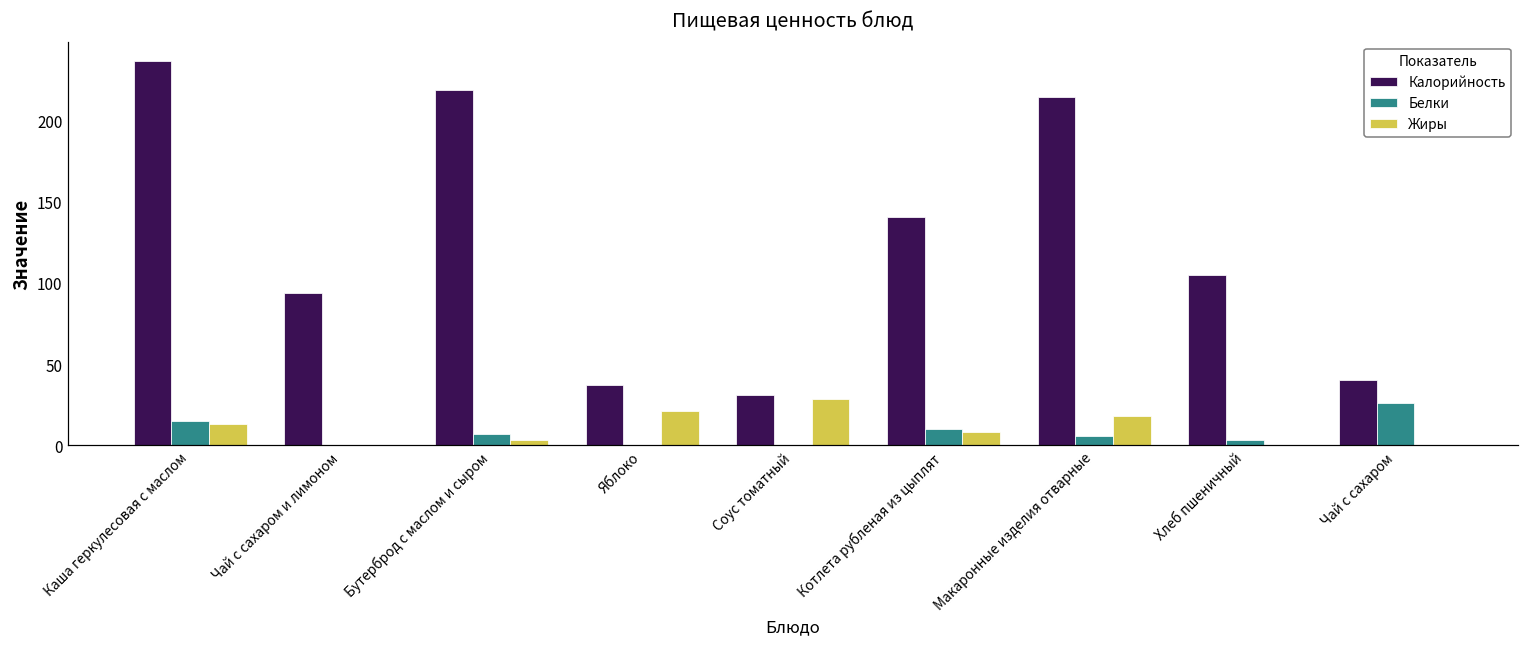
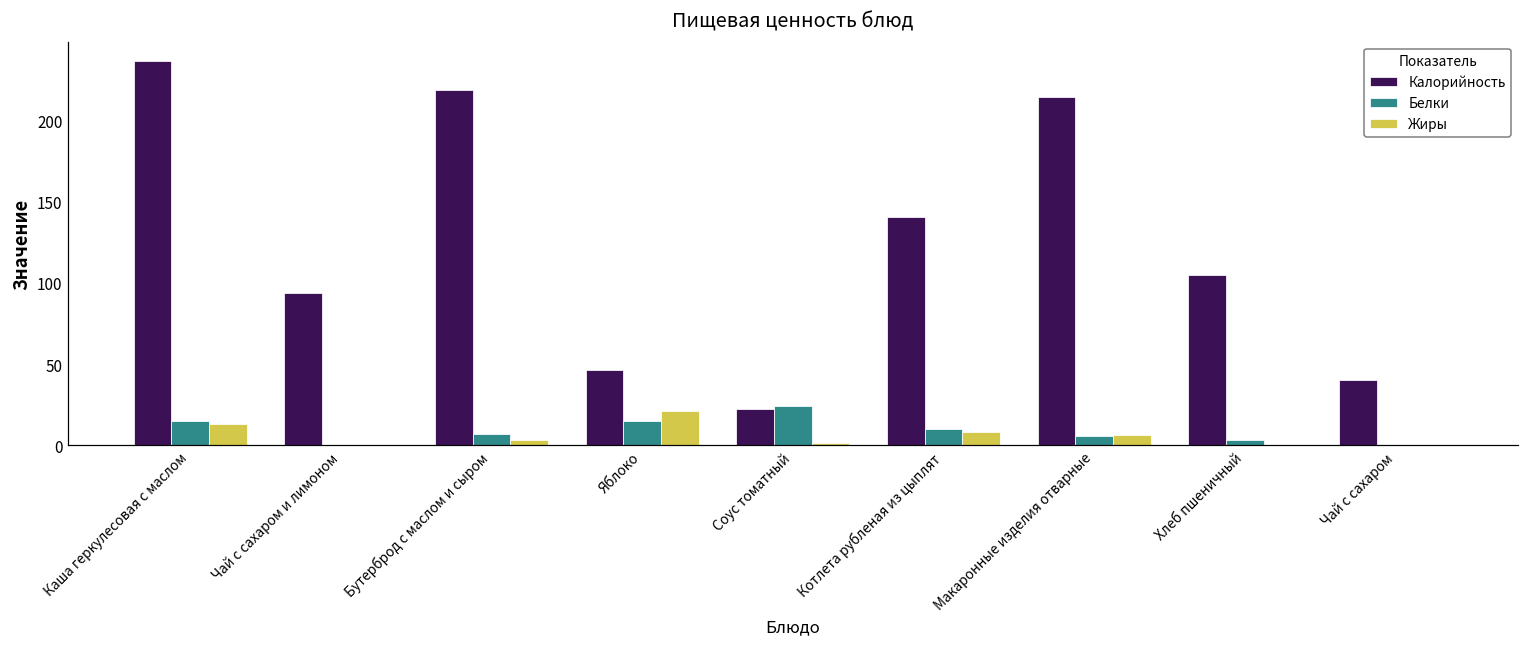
Калорийность, Яблоко: 37 -> 46
Белки, Яблоко: 0 -> 15
Калорийность, Соус томатный: 31 -> 22
Белки, Соус томатный: 0 -> 24
Жиры, Соус томатный: 28 -> 2
Жиры, Макаронные изделия отварные: 18 -> 6
Белки, Чай с сахаром: 26 -> 0
